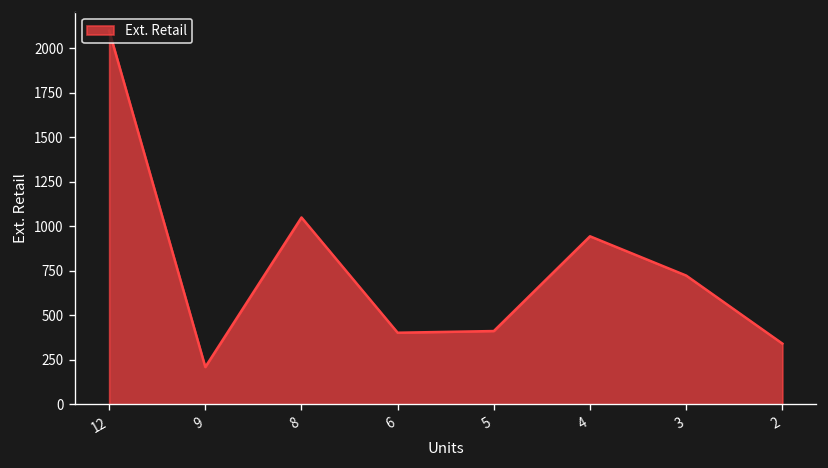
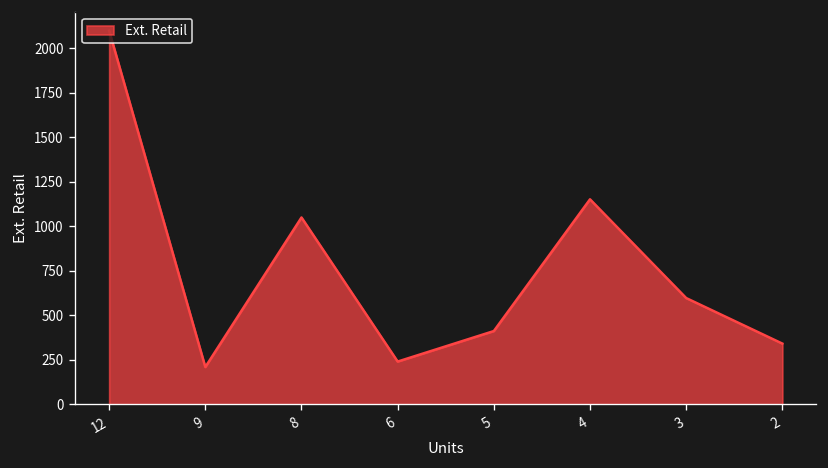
6: 400 -> 240
4: 940 -> 1150
3: 720 -> 600
